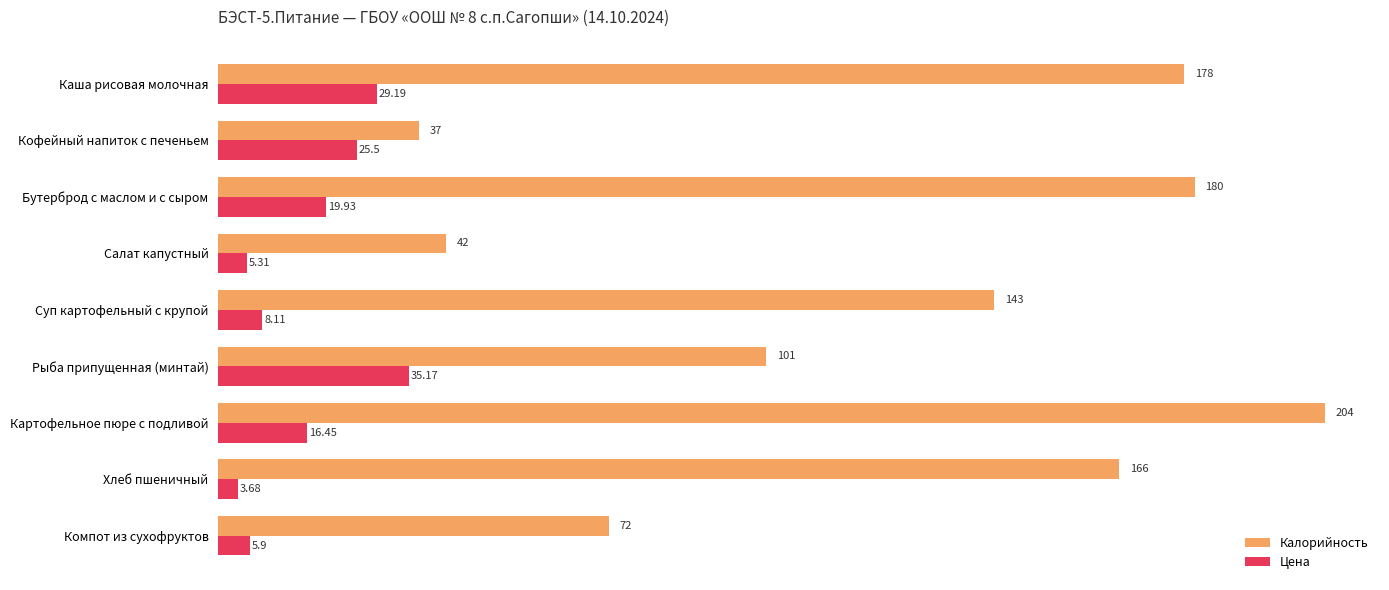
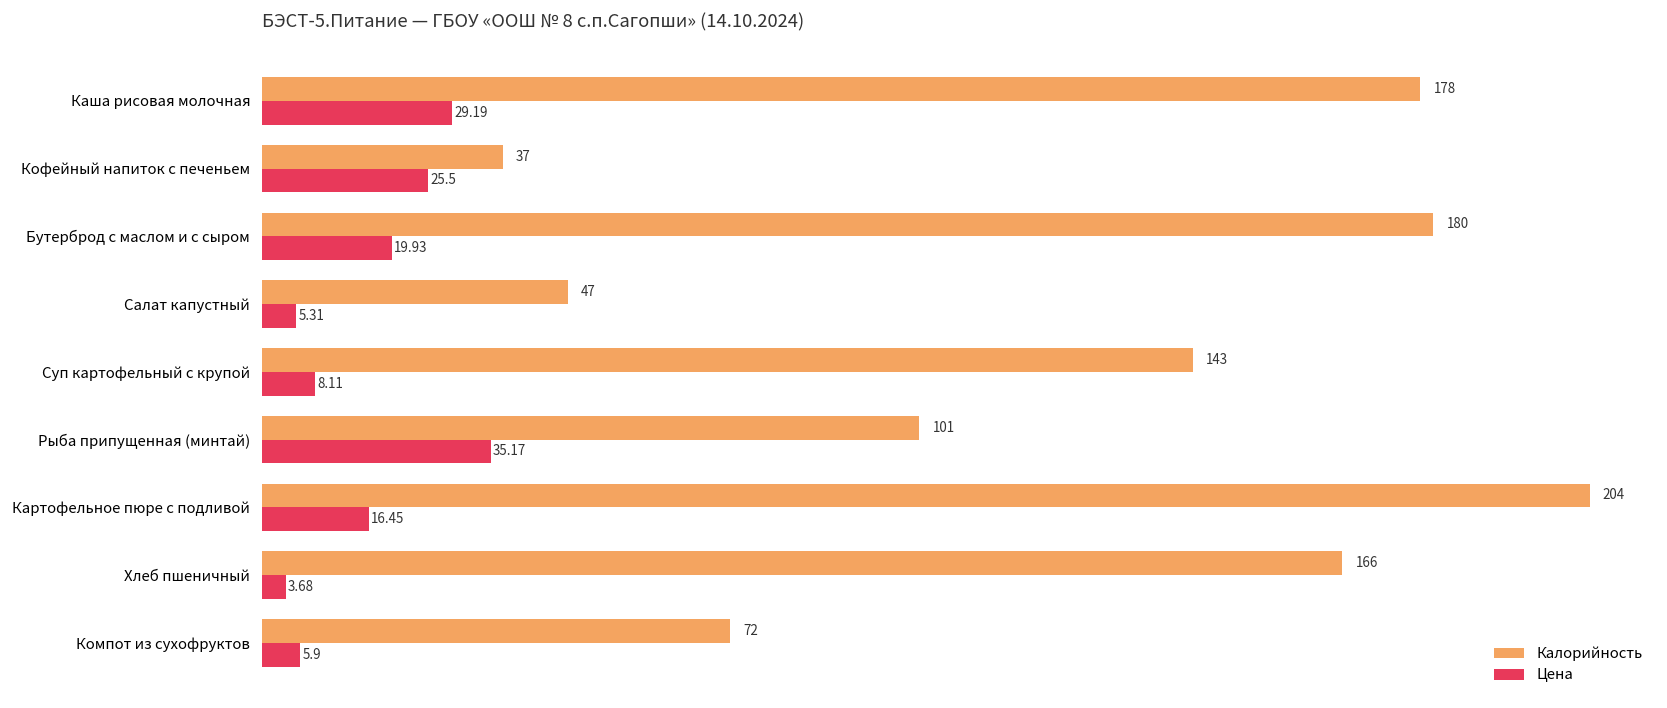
Калорийность, Салат капустный: 42 -> 47
